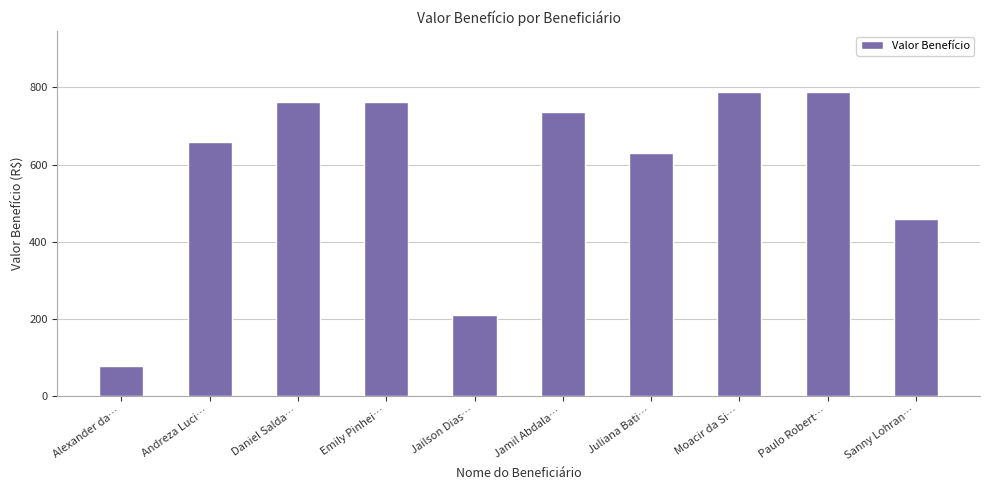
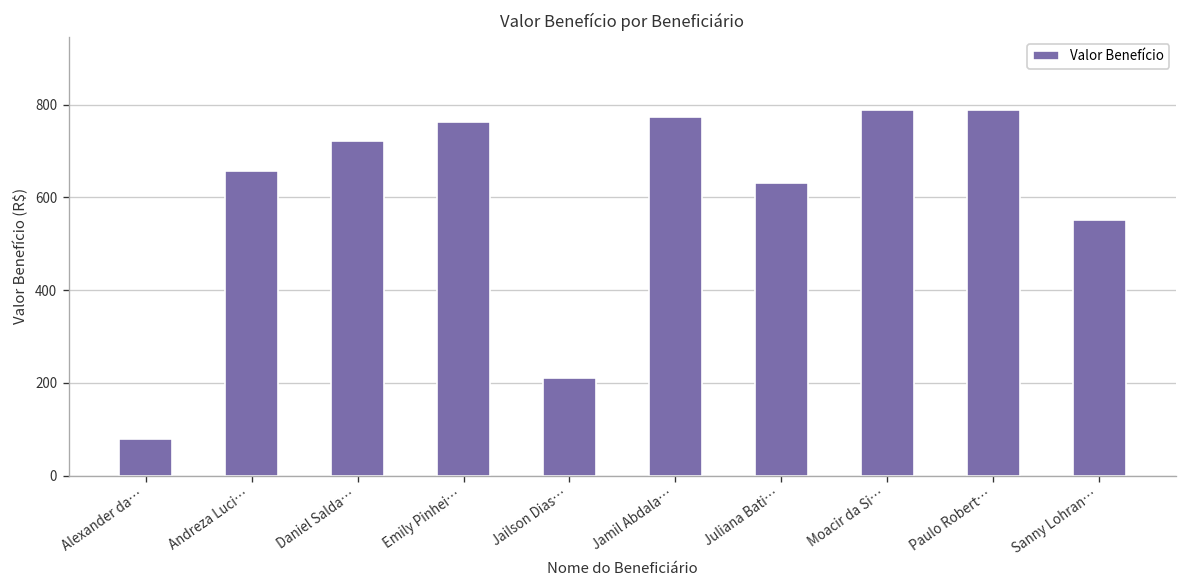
Daniel Salda…: 760 -> 720
Jamil Abdala…: 740 -> 770
Sanny Lohran…: 460 -> 550
